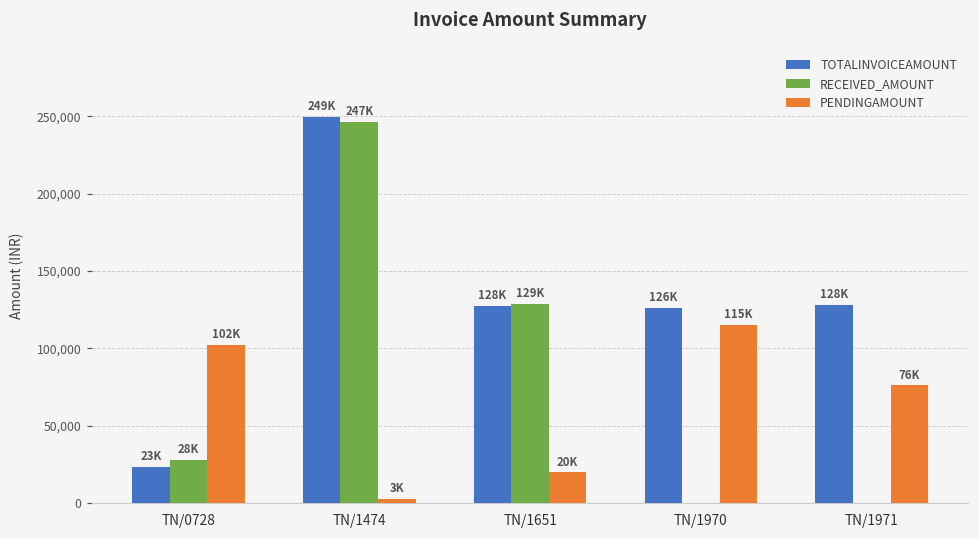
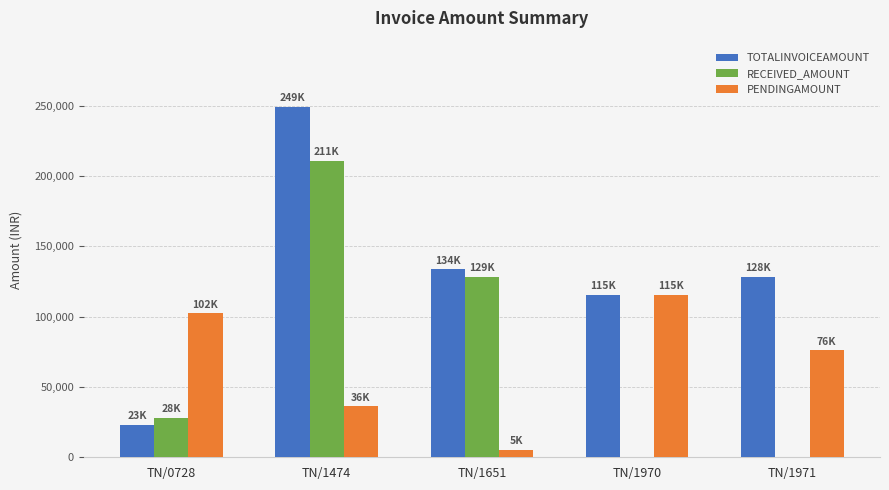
RECEIVED_AMOUNT, TN/1474: 247K -> 211K
PENDINGAMOUNT, TN/1474: 3K -> 36K
TOTALINVOICEAMOUNT, TN/1651: 128K -> 134K
PENDINGAMOUNT, TN/1651: 20K -> 5K
TOTALINVOICEAMOUNT, TN/1970: 126K -> 115K
